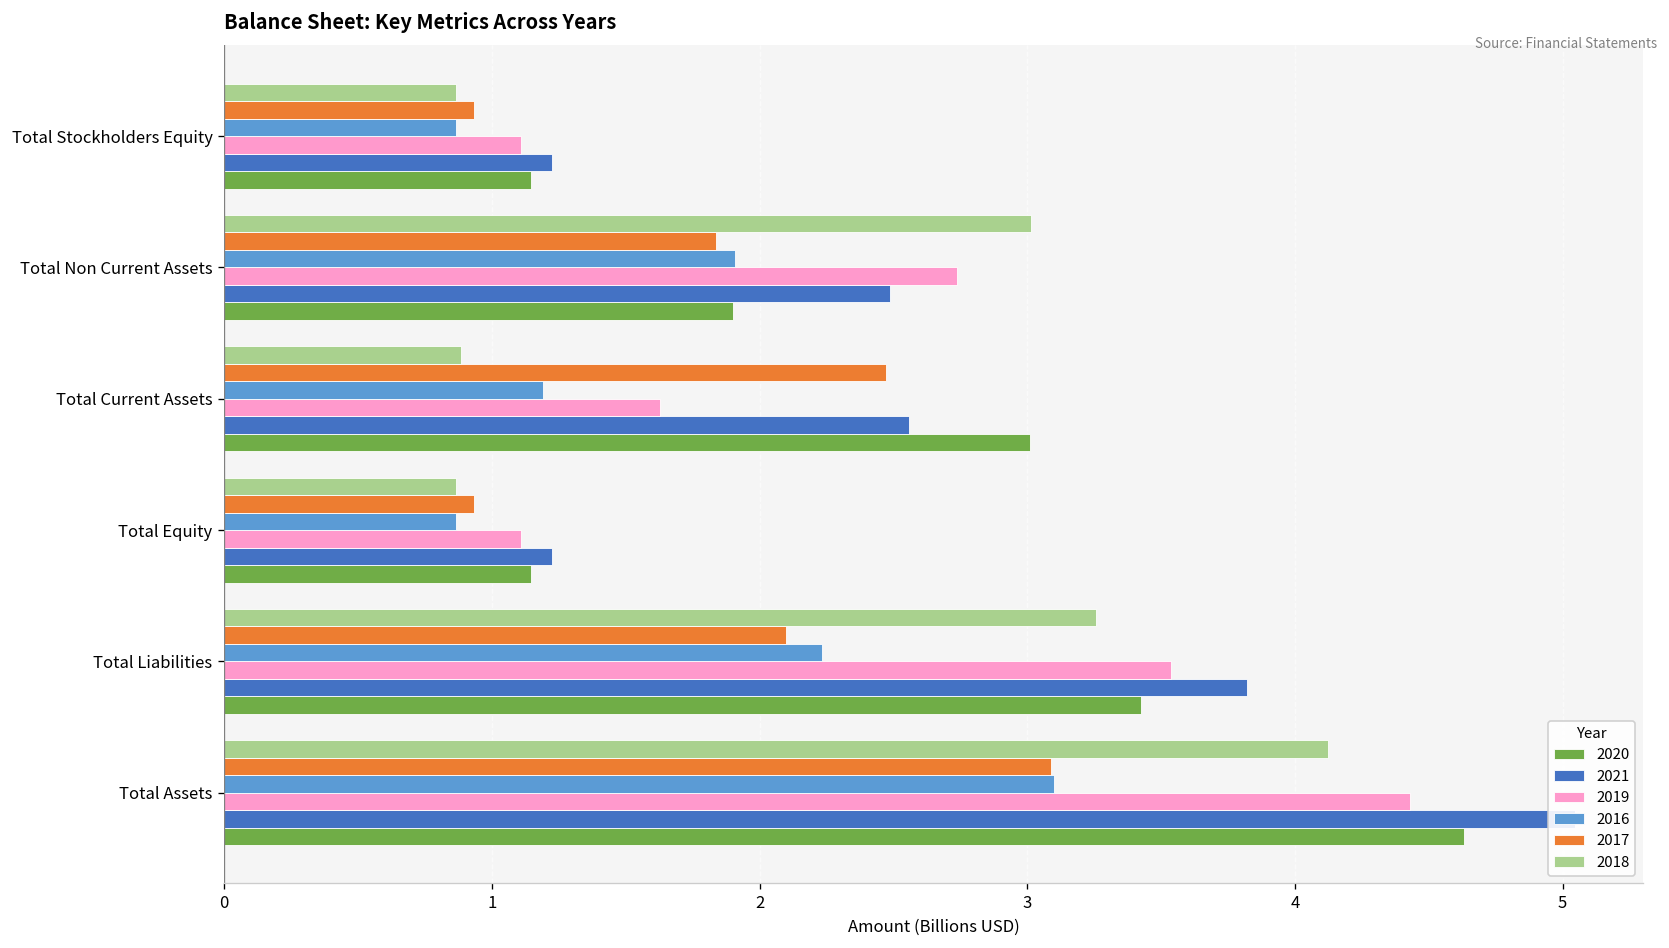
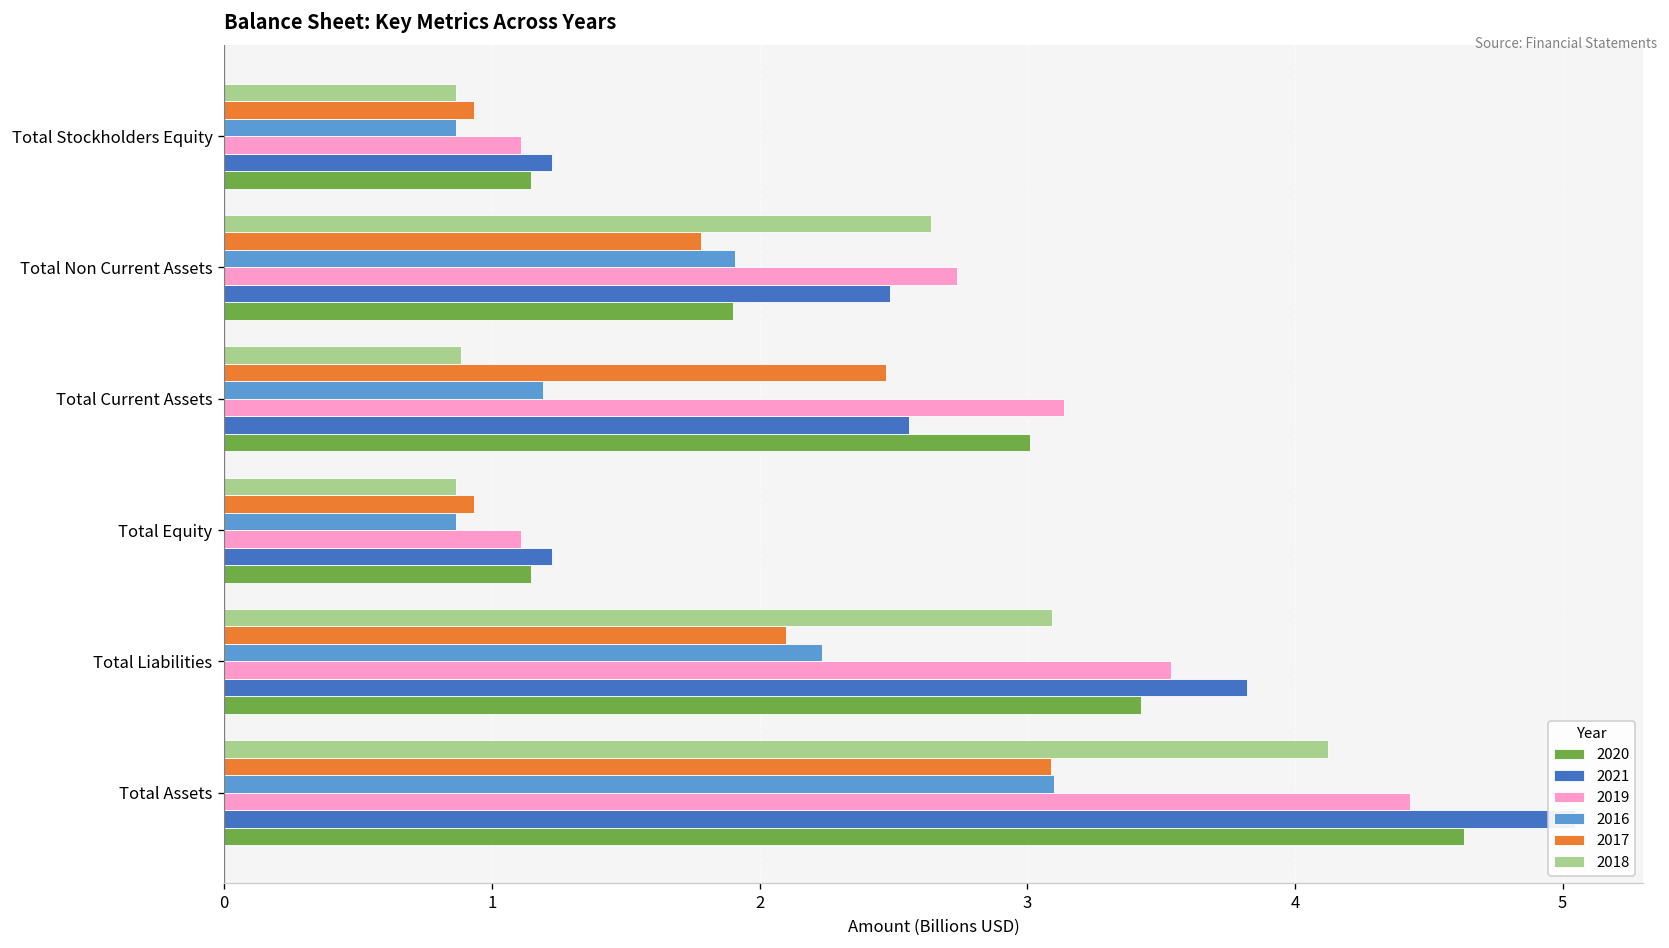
2018, Total Non Current Assets: 3.01 -> 2.64
2017, Total Non Current Assets: 1.84 -> 1.78
2019, Total Current Assets: 1.63 -> 3.14
2018, Total Liabilities: 3.26 -> 3.09
